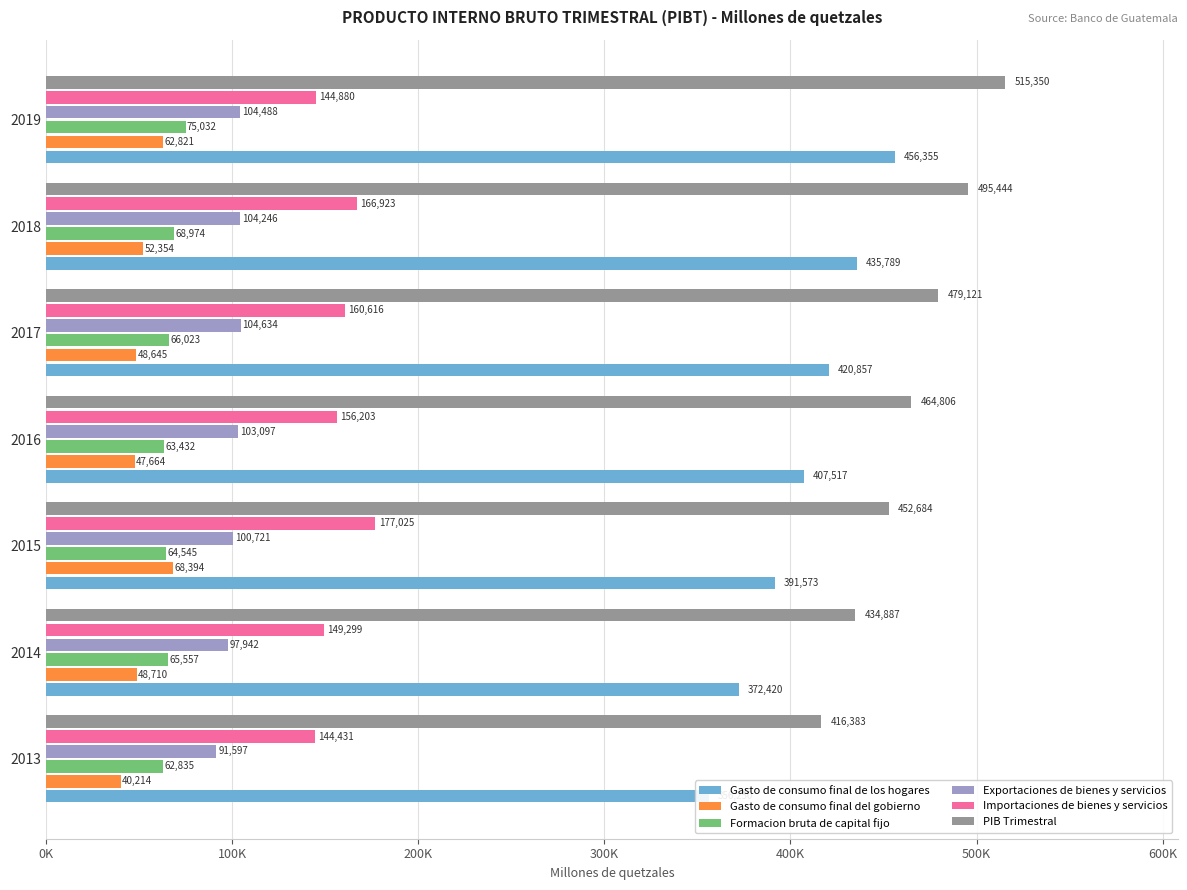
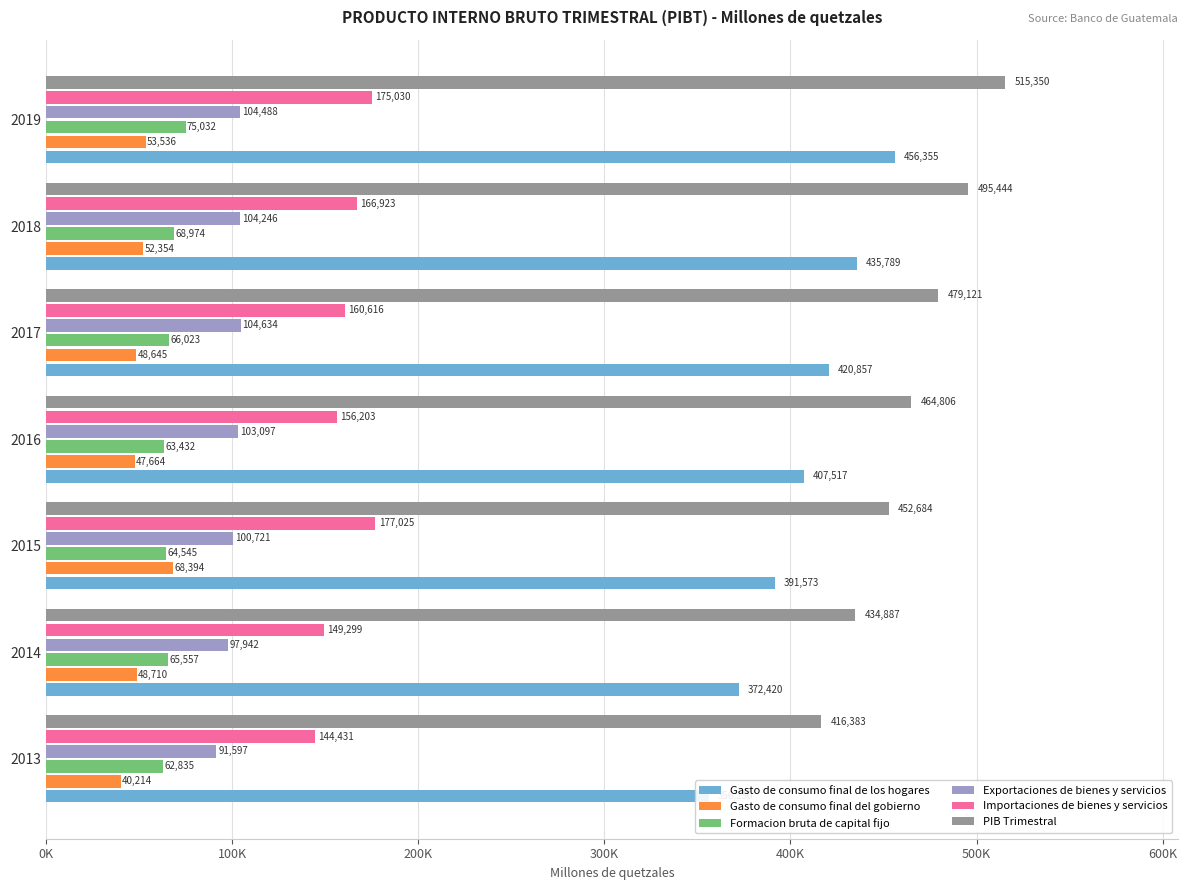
Importaciones de bienes y servicios, 2019: 144,880 -> 175,030
Gasto de consumo final del gobierno, 2019: 62,821 -> 53,536
